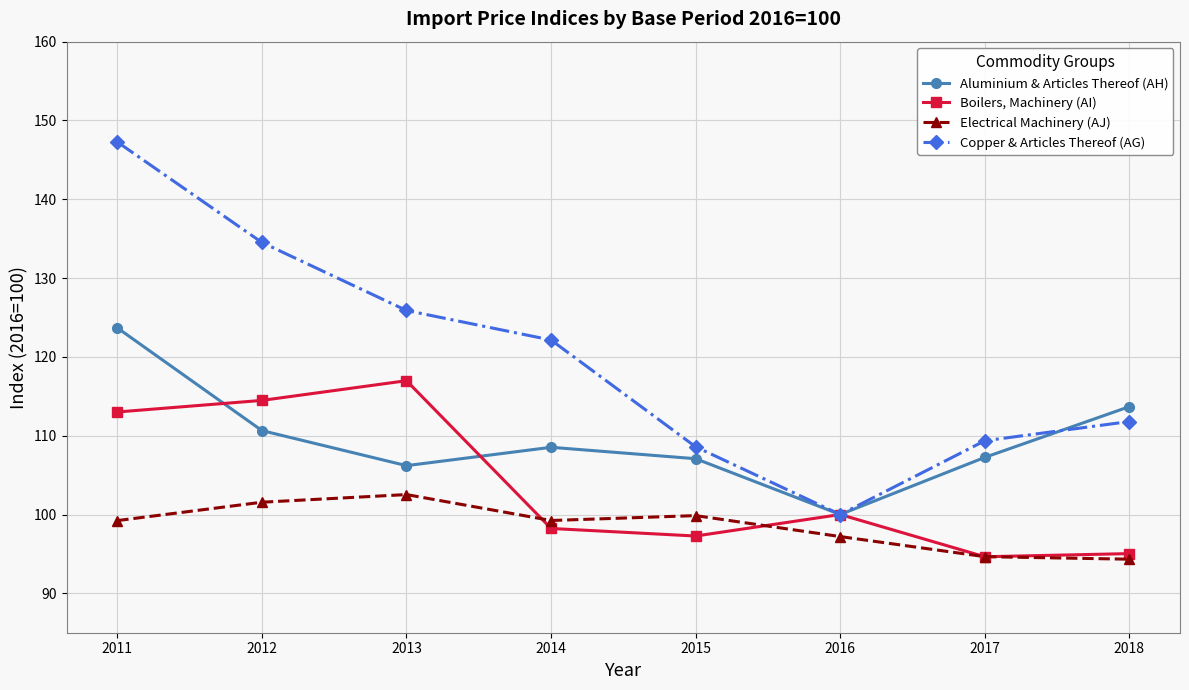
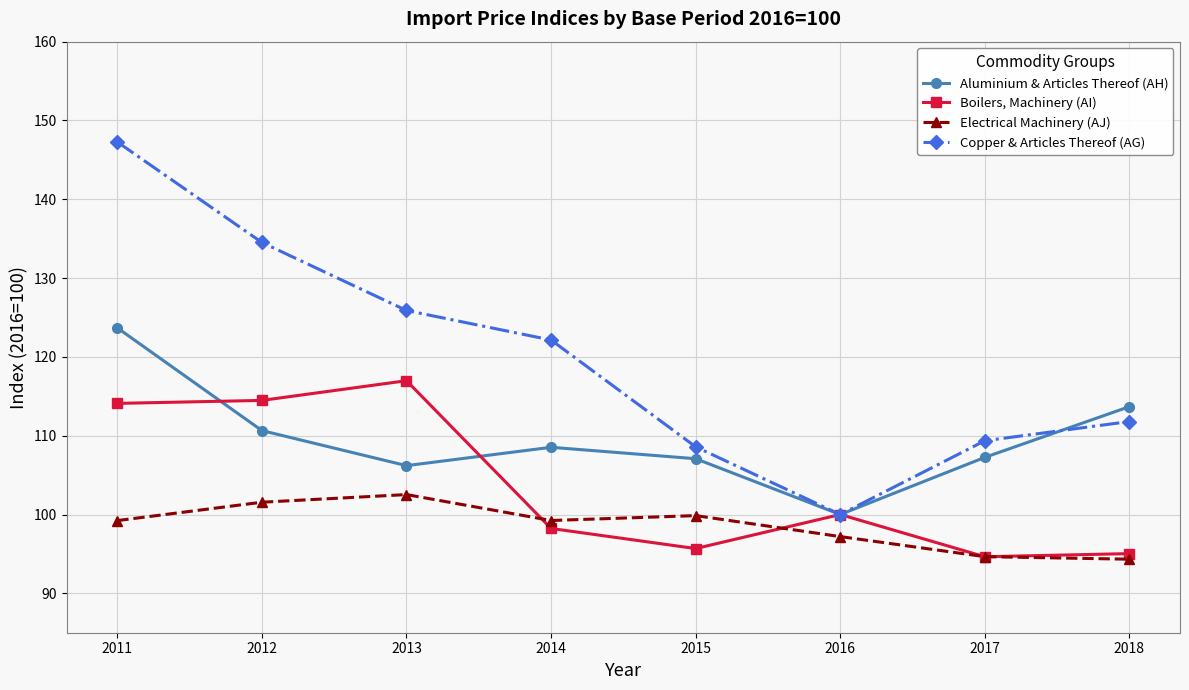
Boilers, Machinery (AI), 2011: 113 -> 114
Boilers, Machinery (AI), 2015: 97 -> 96
